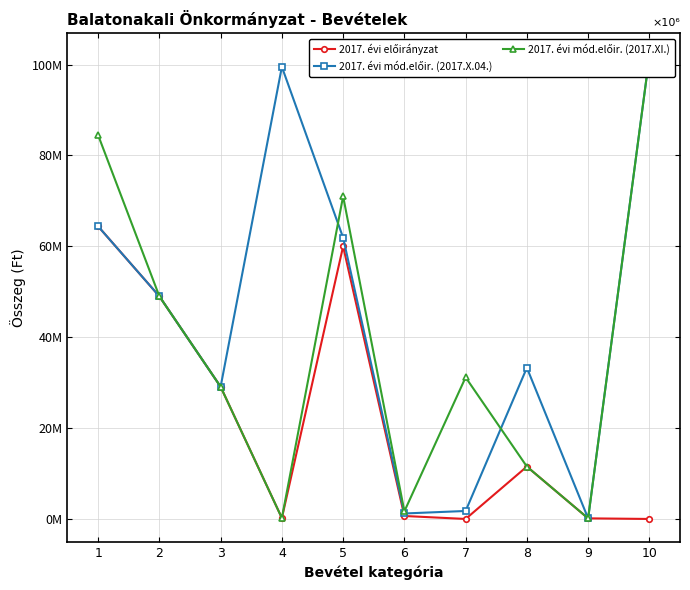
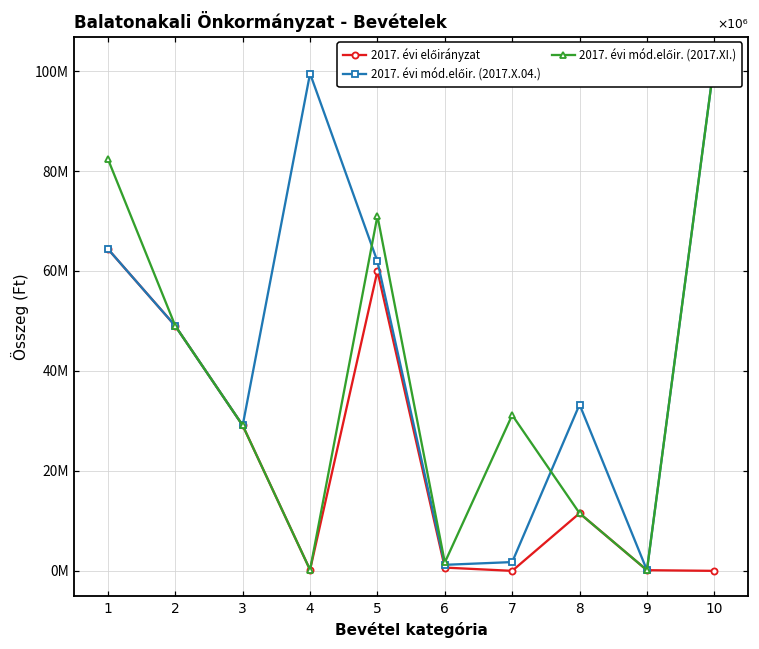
2017. évi mód.előir. (2017.XI.), 1: 84000000 -> 82000000
